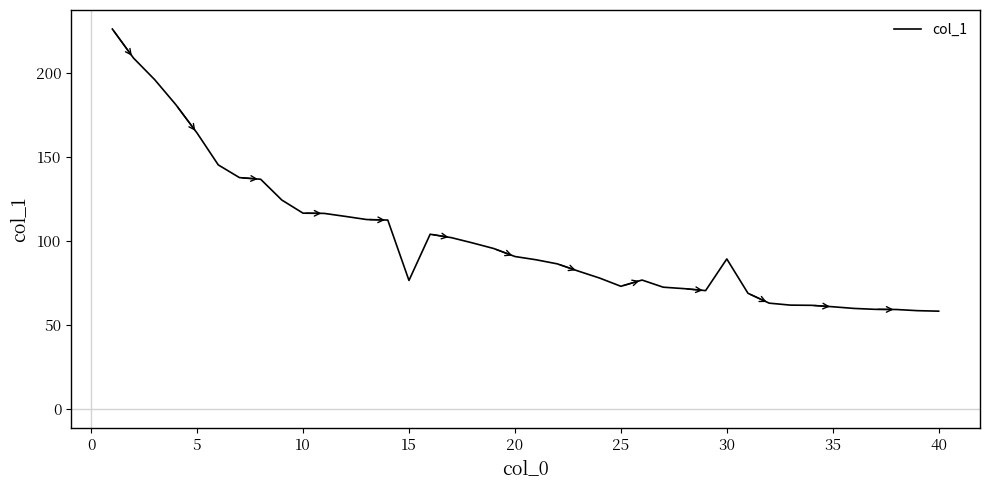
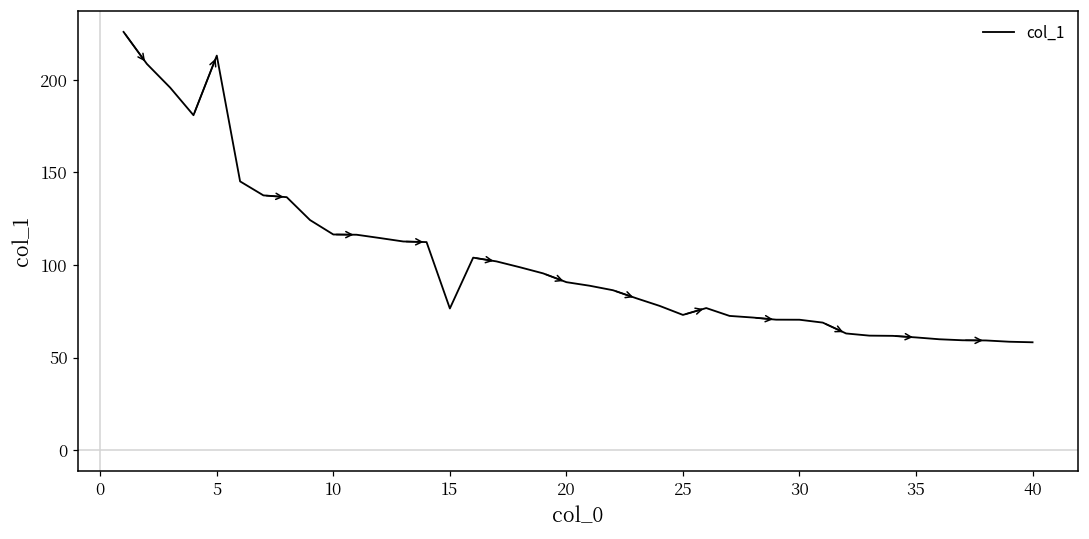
5: 164 -> 213
30: 89 -> 70
